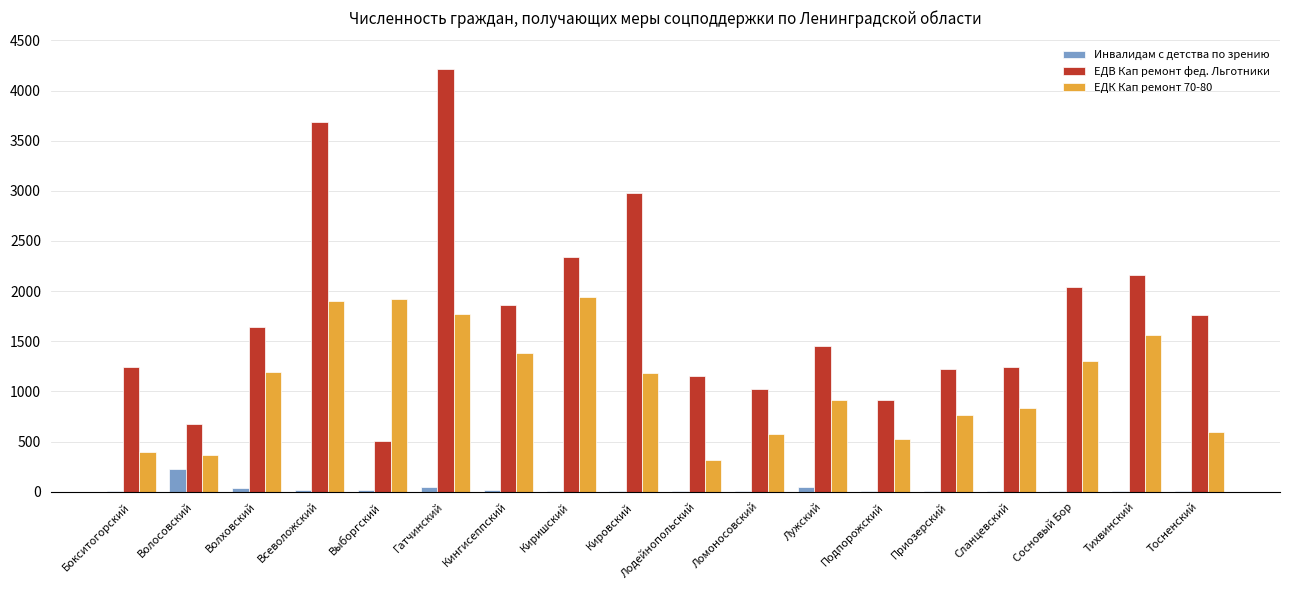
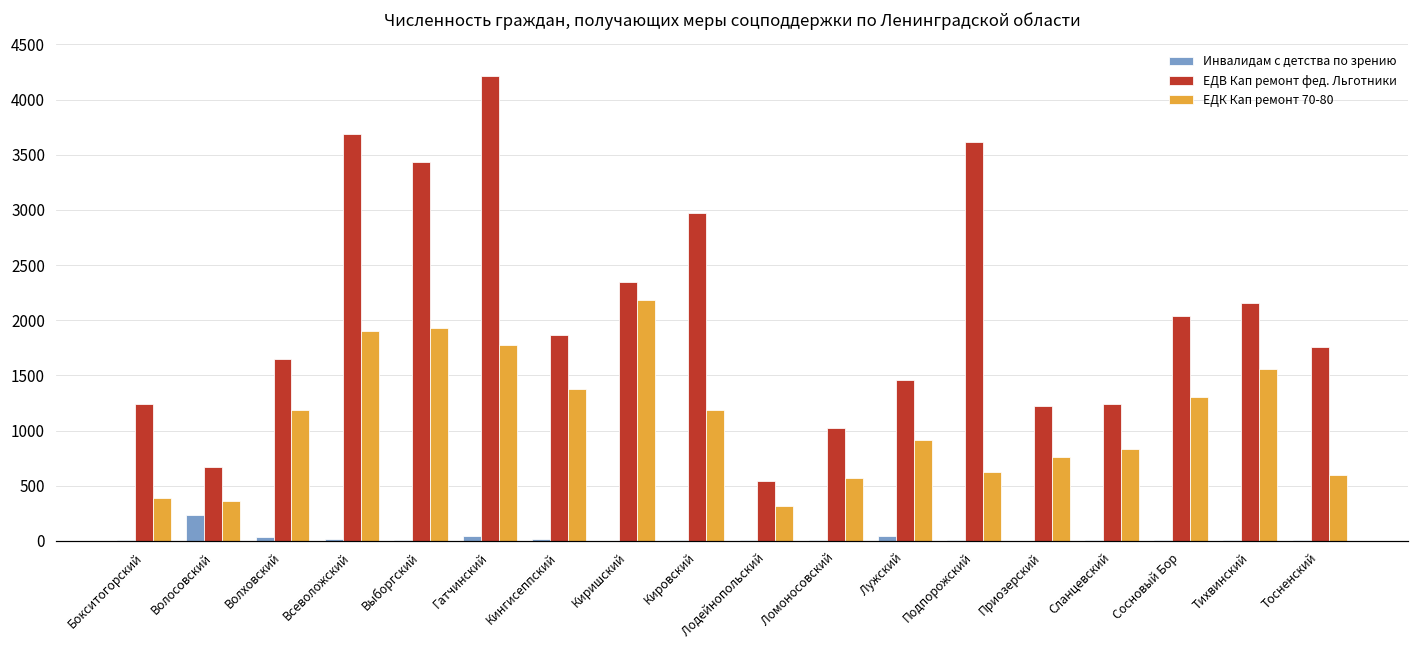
ЕДВ Кап ремонт фед. Льготники, Выборгский: 510 -> 3430
ЕДК Кап ремонт 70-80, Киришский: 1940 -> 2190
ЕДВ Кап ремонт фед. Льготники, Лодейнопольский: 1150 -> 540
ЕДВ Кап ремонт фед. Льготники, Подпорожский: 910 -> 3620
ЕДК Кап ремонт 70-80, Подпорожский: 520 -> 620
